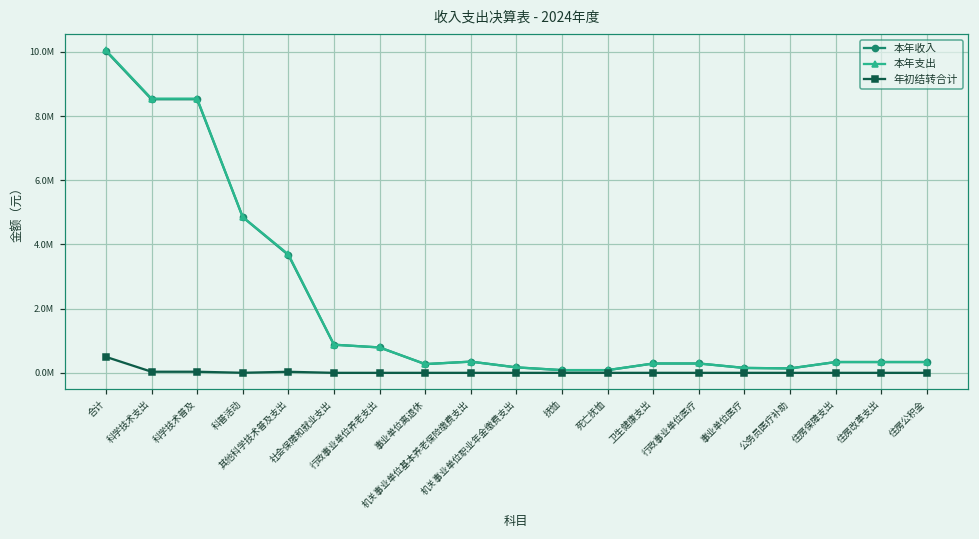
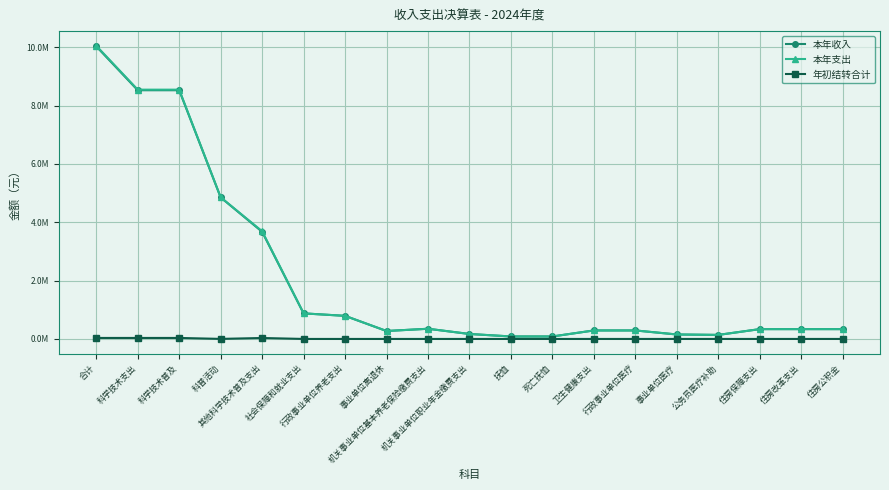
年初结转合计, 合计: 500000 -> 0
